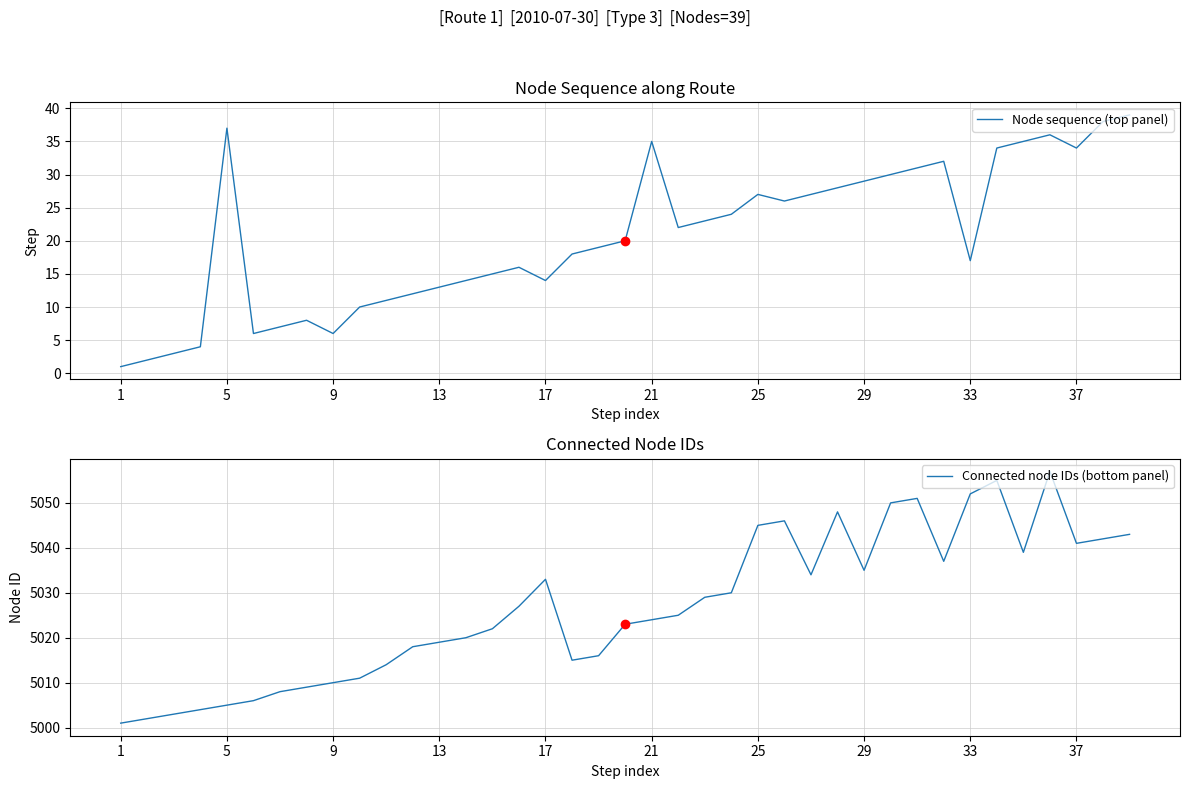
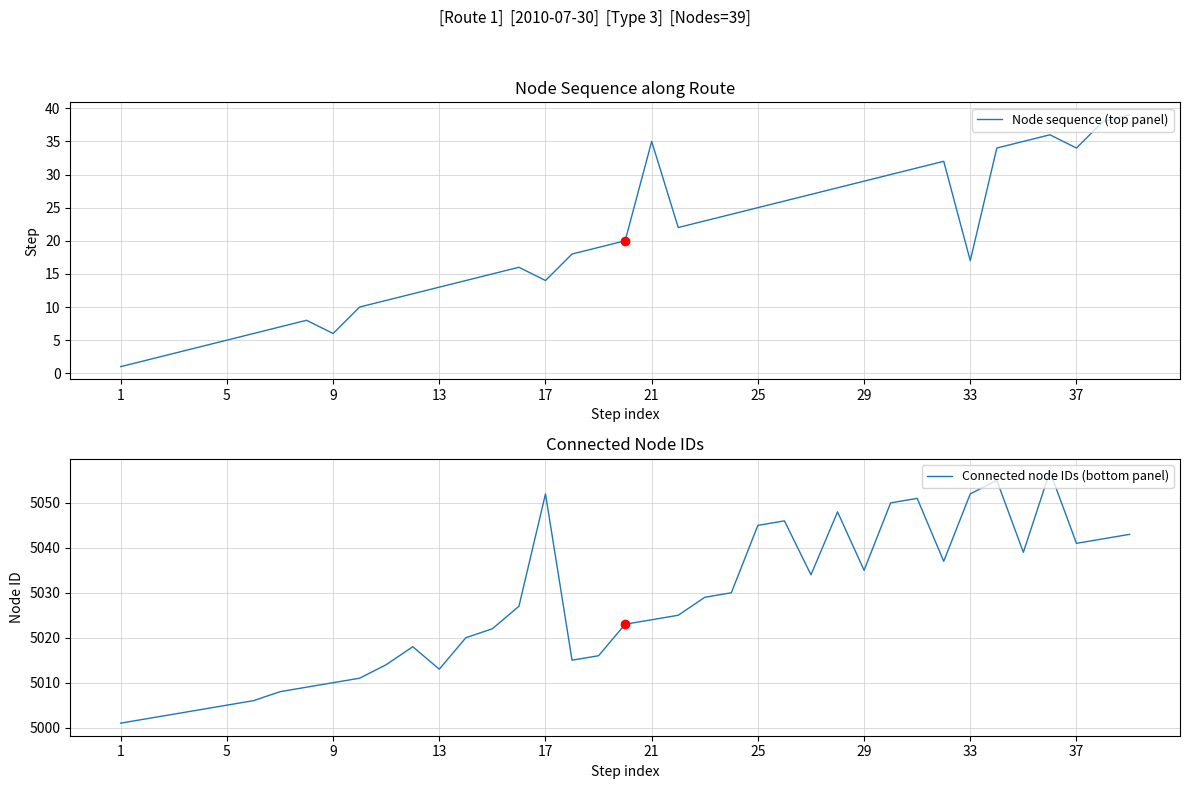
Node Sequence along Route, Node sequence (top panel), 5: 37 -> 5
Node Sequence along Route, Node sequence (top panel), 25: 27 -> 25
Connected Node IDs, Connected node IDs (bottom panel), 13: 5019 -> 5013
Connected Node IDs, Connected node IDs (bottom panel), 17: 5033 -> 5052
